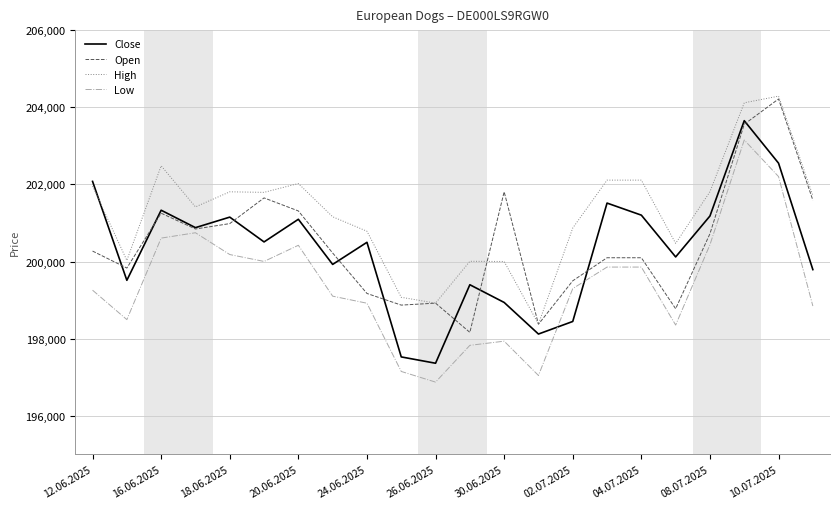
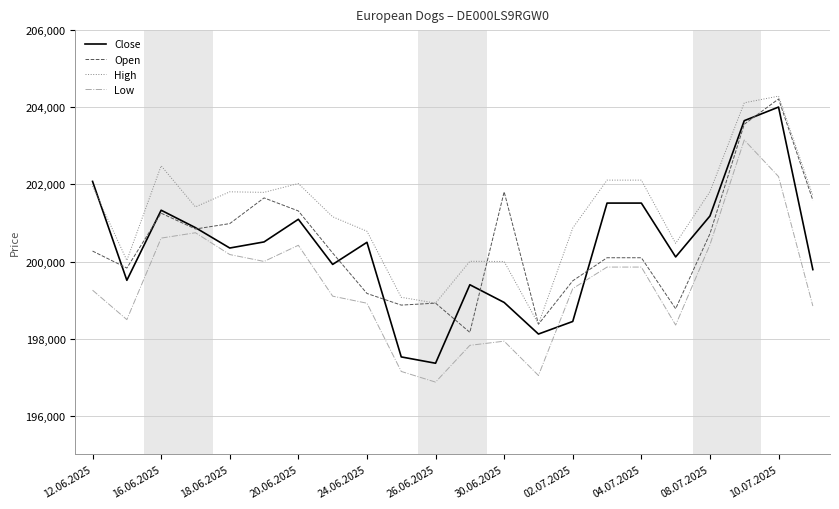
Close, 18.06.2025: 201,200 -> 200,400
Close, 04.07.2025: 201,200 -> 201,500
Close, 10.07.2025: 202,600 -> 204,000
